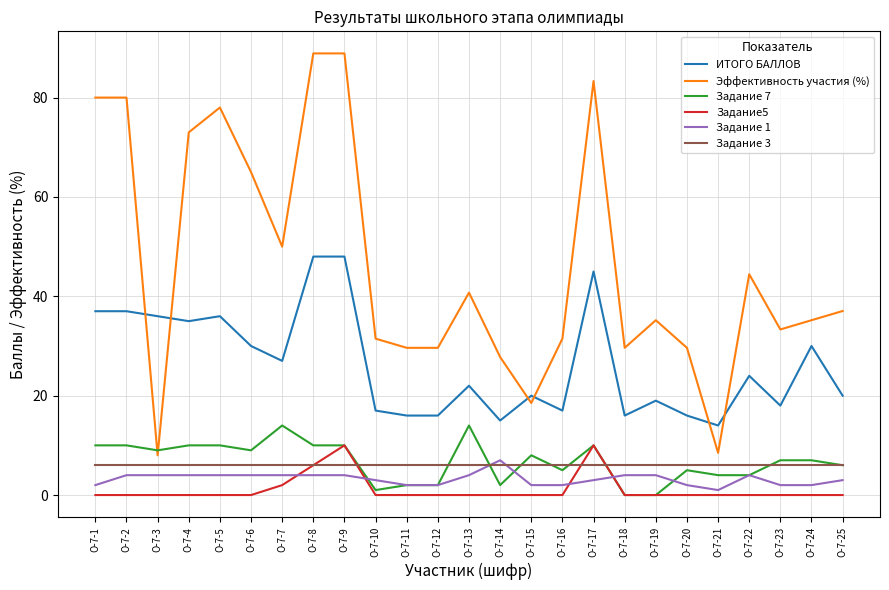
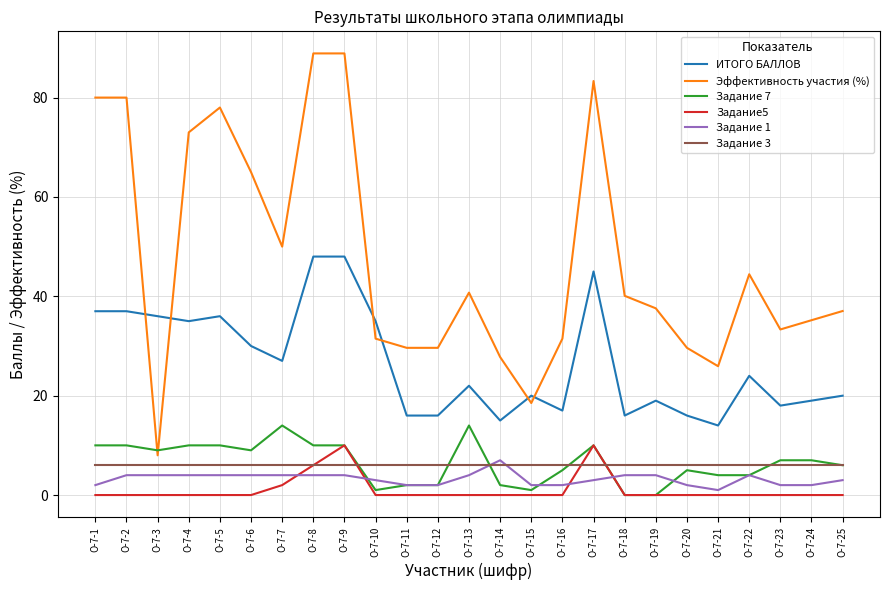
ИТОГО БАЛЛОВ, О-7-10: 17 -> 35
Задание 7, О-7-15: 8 -> 1
Эффективность участия (%), О-7-18: 30 -> 40
Эффективность участия (%), О-7-19: 35 -> 38
Эффективность участия (%), О-7-21: 8 -> 26
ИТОГО БАЛЛОВ, О-7-24: 30 -> 19
